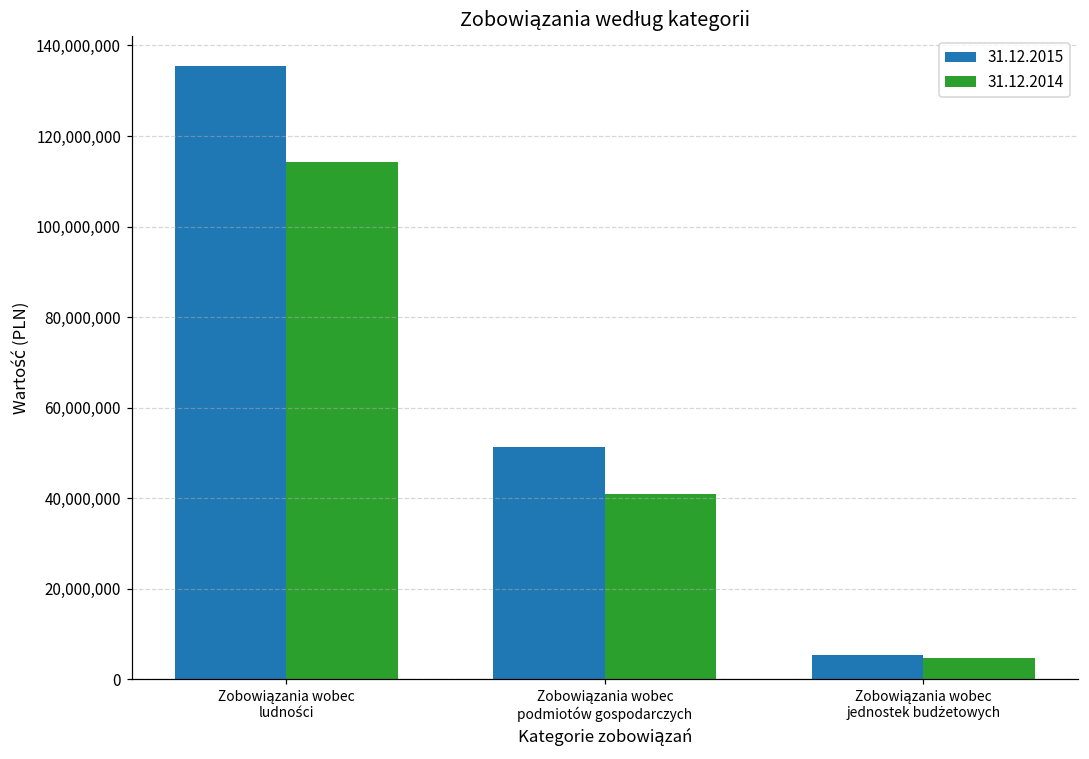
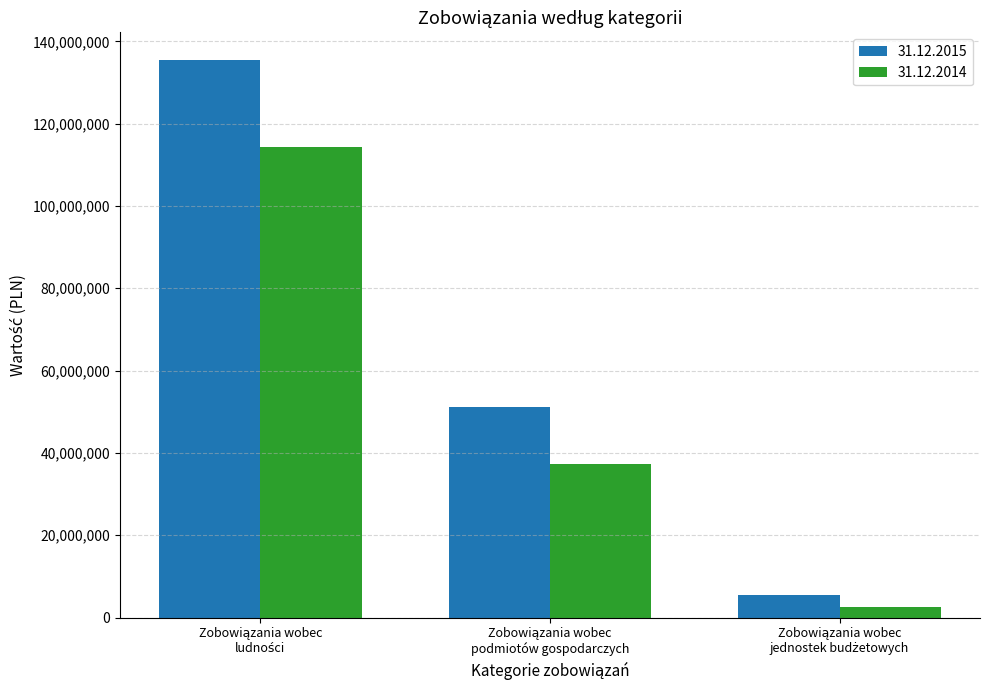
31.12.2014, Zobowiązania wobec podmiotów gospodarczych: 41,000,000 -> 37,000,000
31.12.2014, Zobowiązania wobec jednostek budżetowych: 5,000,000 -> 2,000,000
